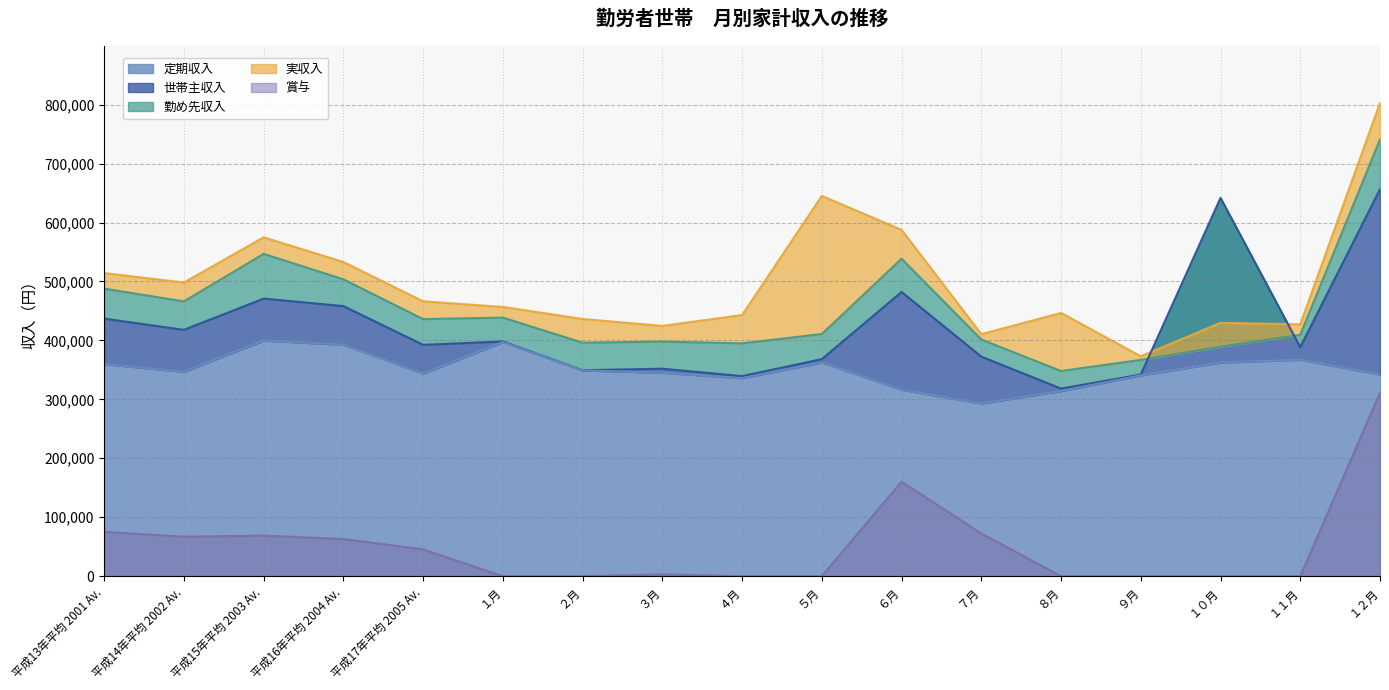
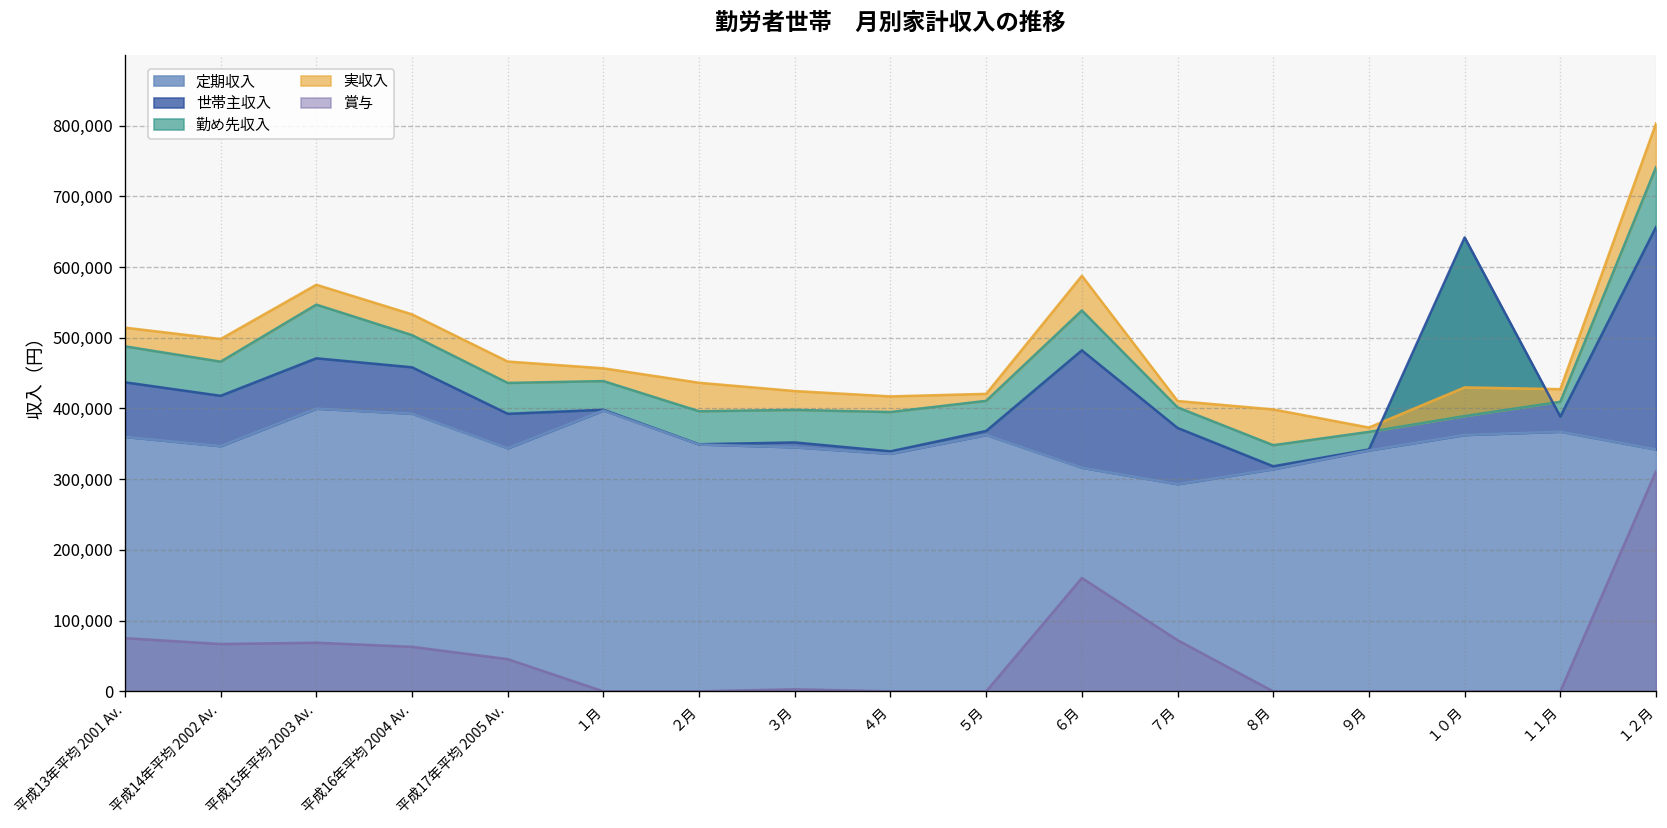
実収入, ４月: 440,000 -> 420,000
実収入, ５月: 650,000 -> 420,000
実収入, ８月: 450,000 -> 400,000
